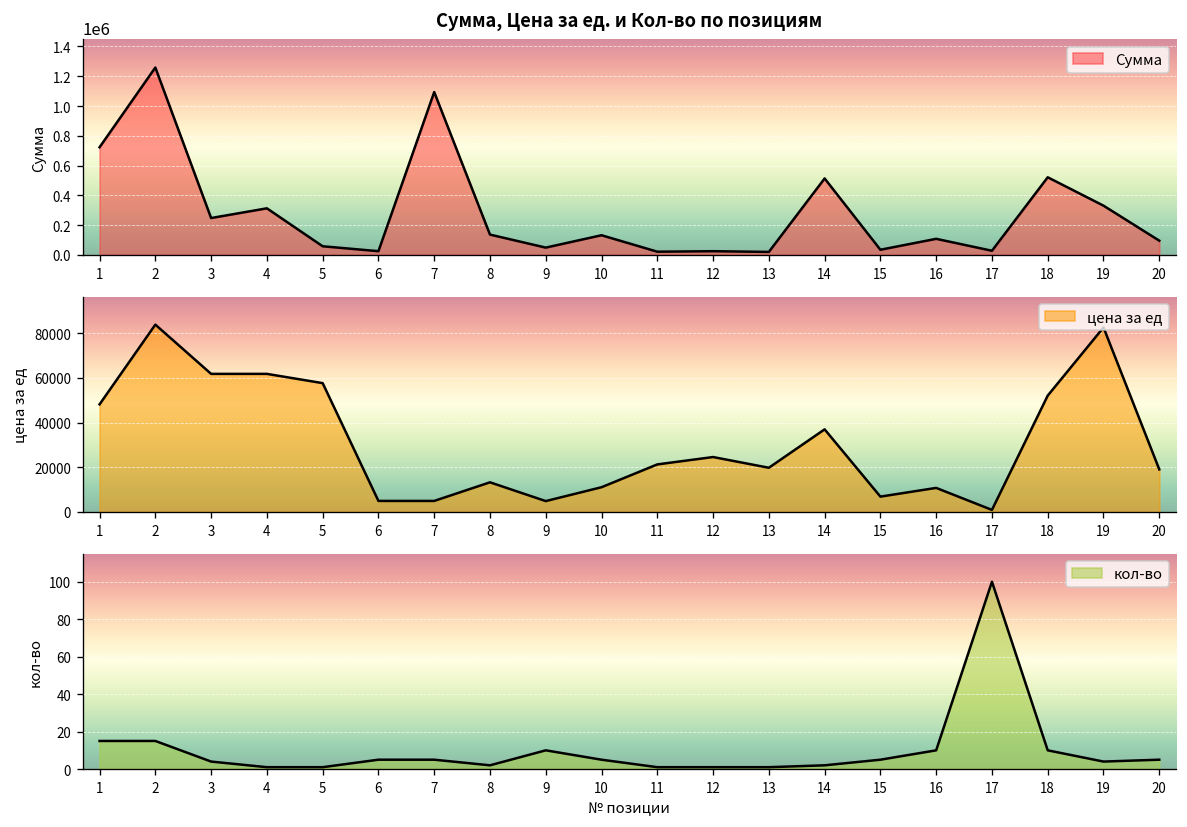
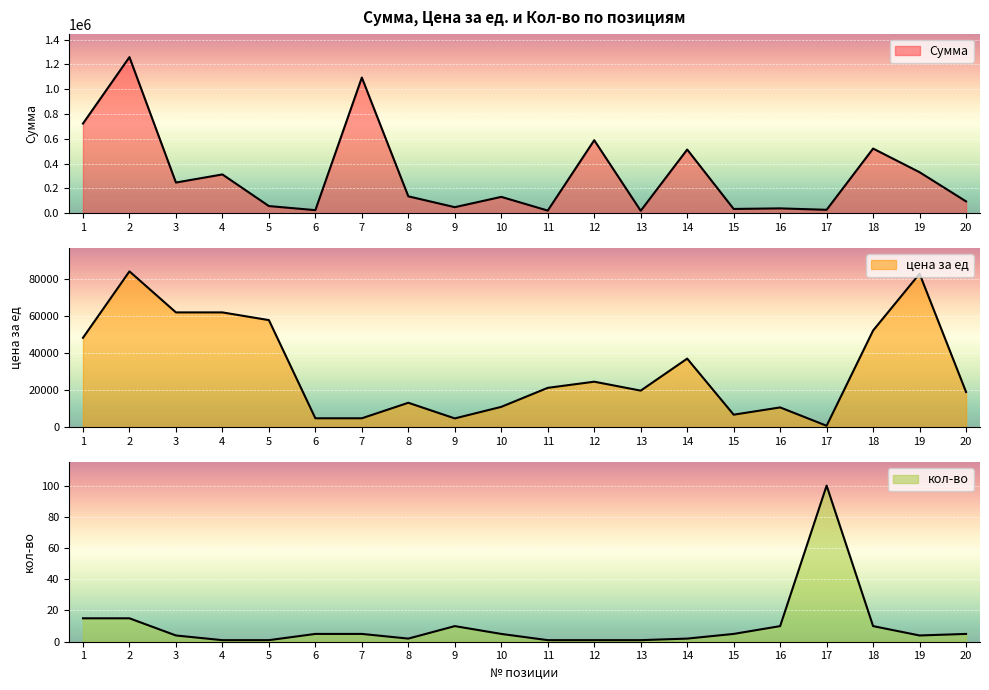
Сумма, Цена за ед. и Кол-во по позициям, 12: 20000 -> 590000
Сумма, Цена за ед. и Кол-во по позициям, 16: 110000 -> 40000
